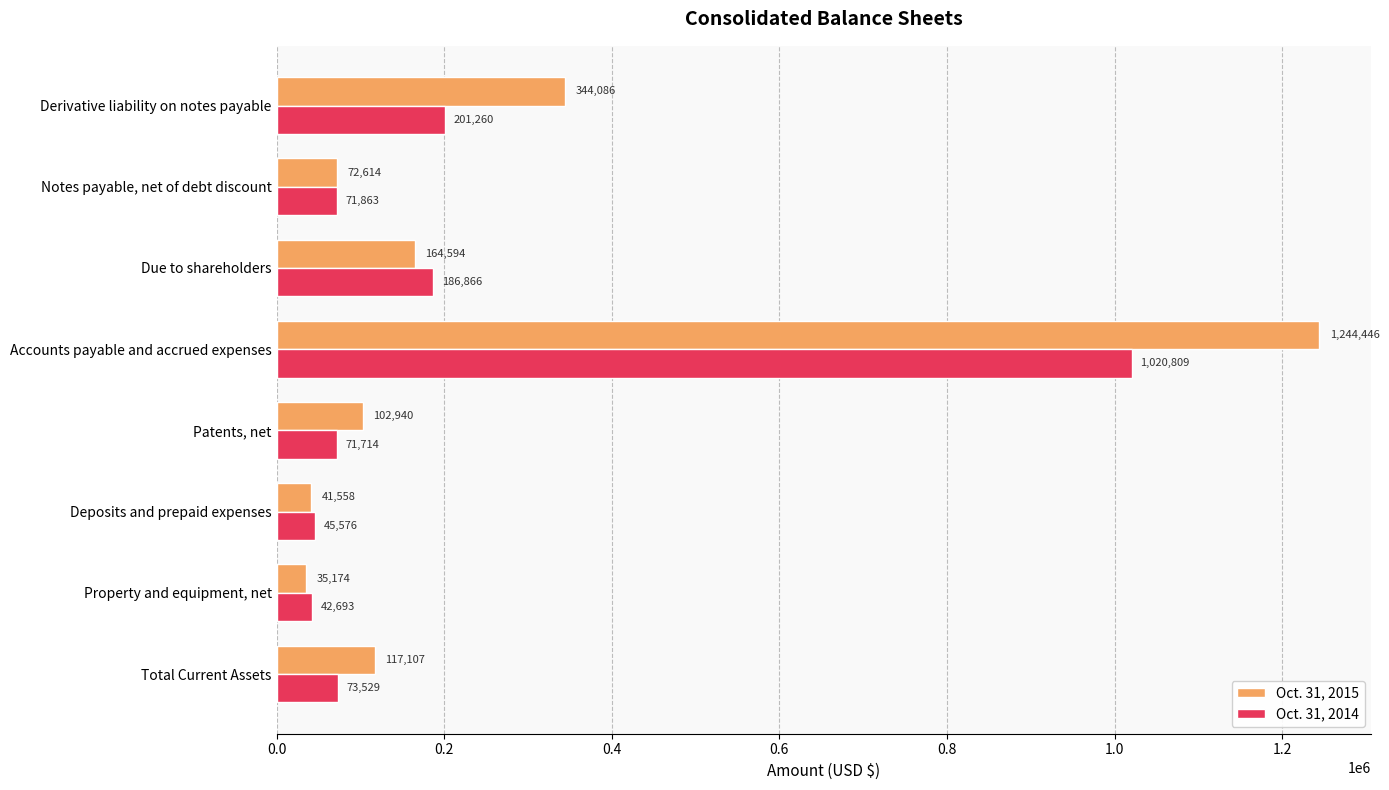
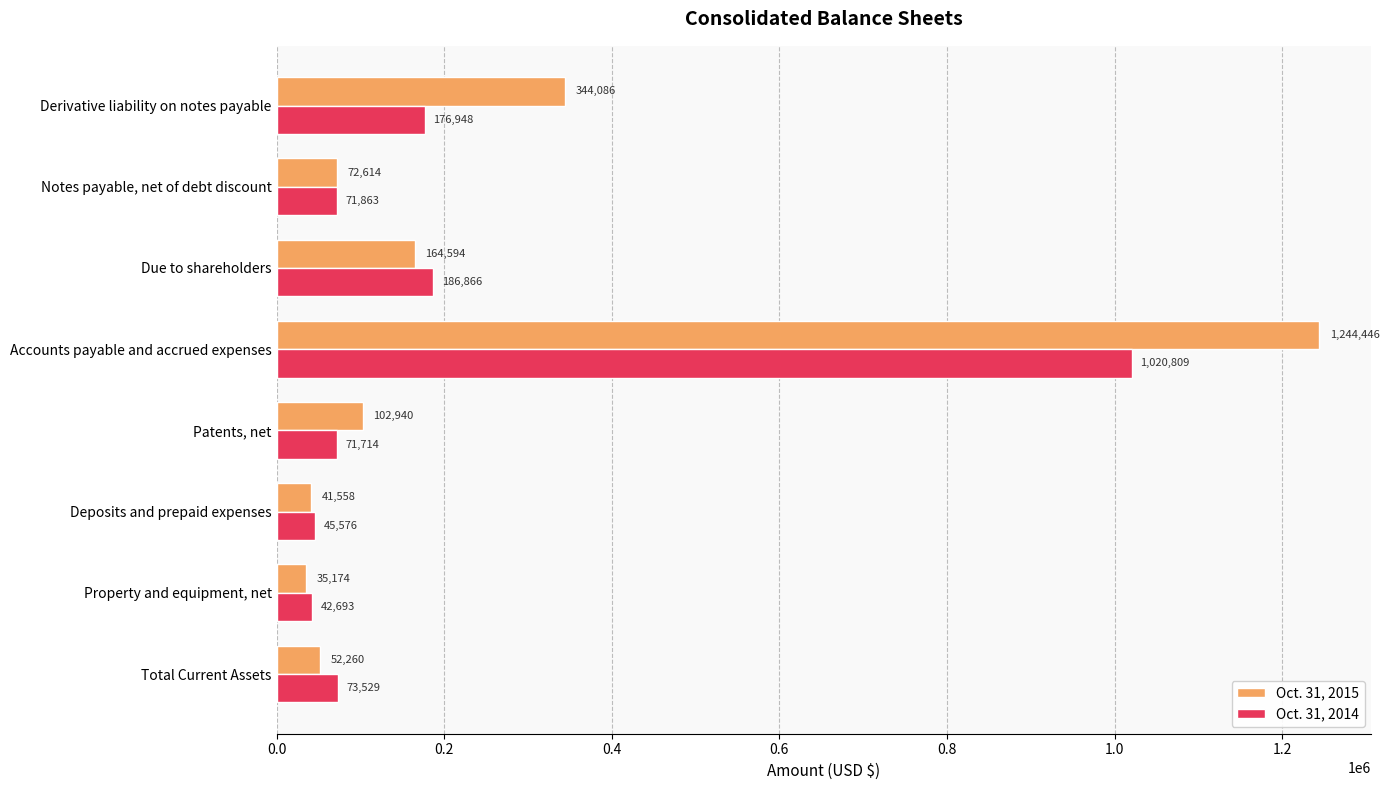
Oct. 31, 2014, Derivative liability on notes payable: 201,260 -> 176,948
Oct. 31, 2015, Total Current Assets: 117,107 -> 52,260
